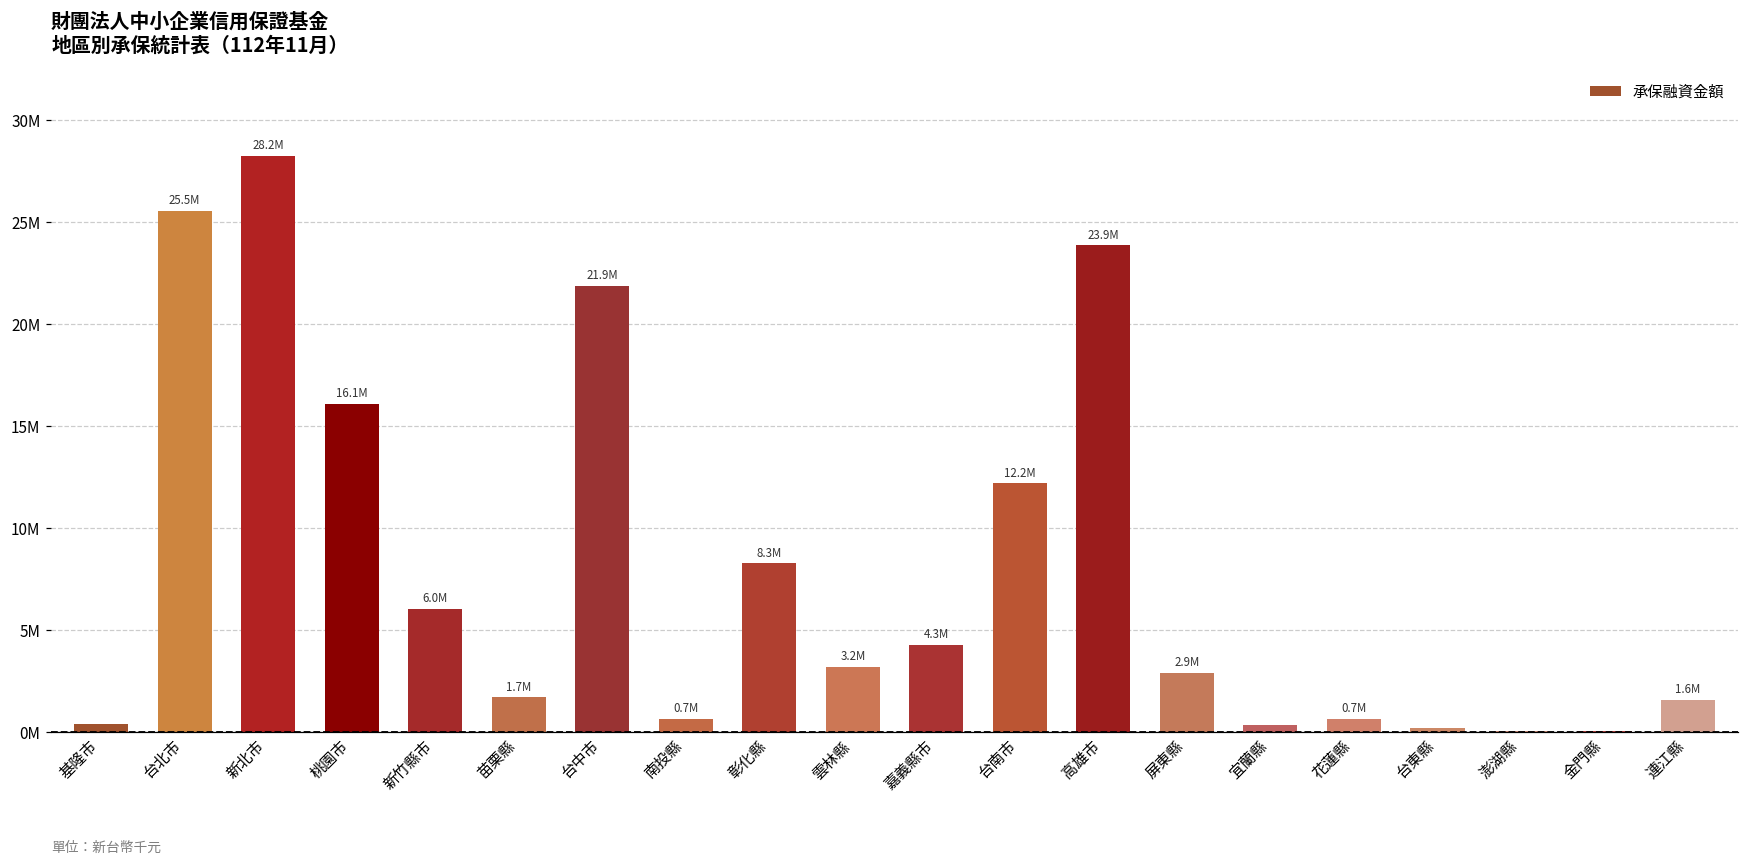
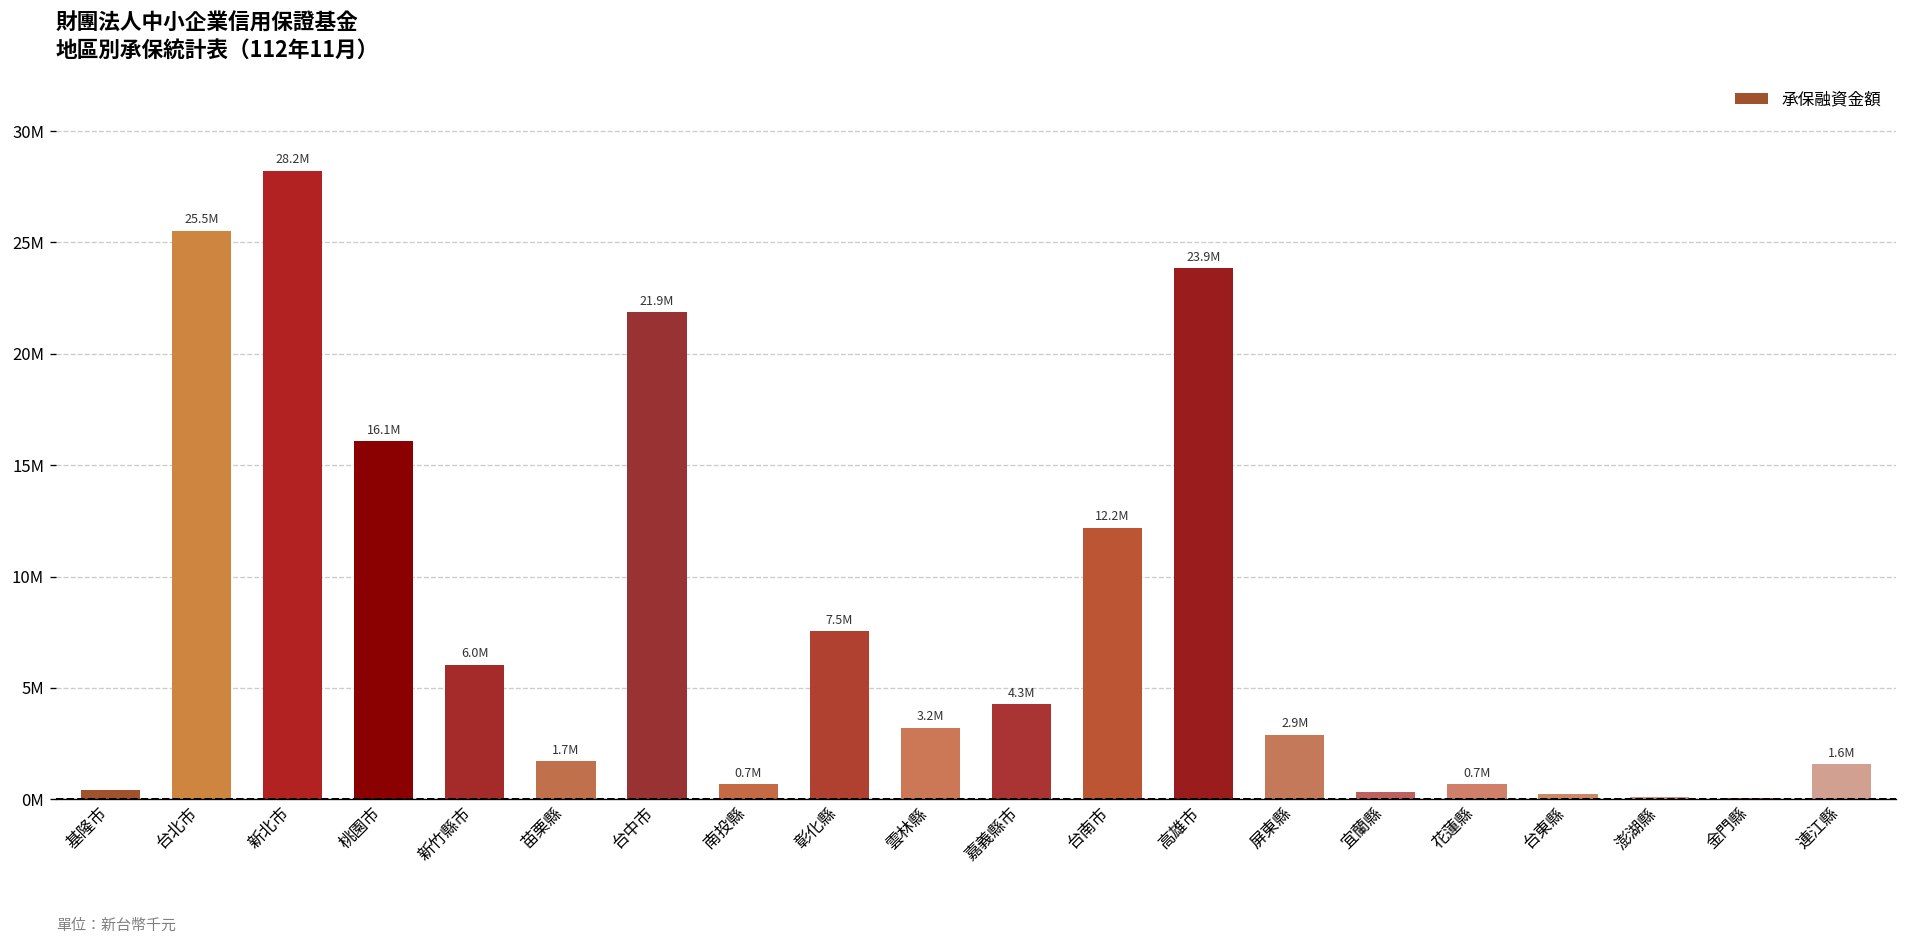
彰化縣: 8.3M -> 7.5M
